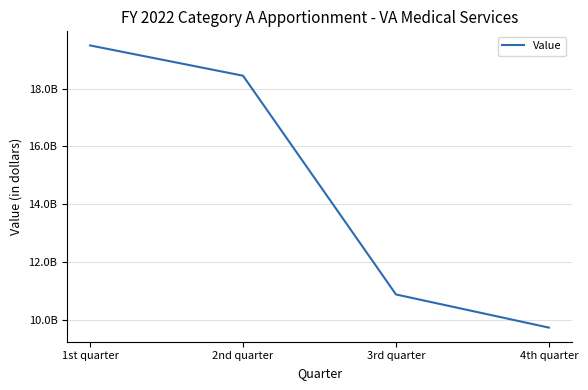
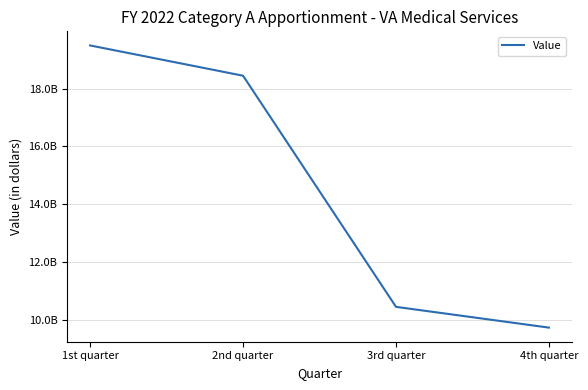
3rd quarter: 10900000000 -> 10500000000
